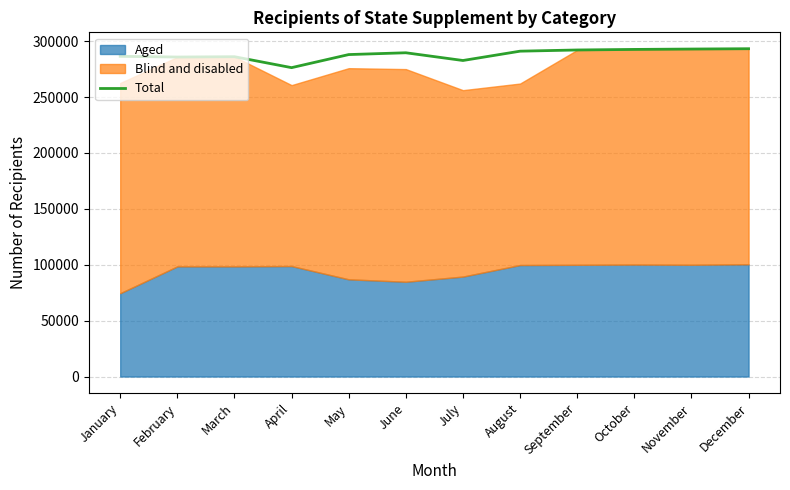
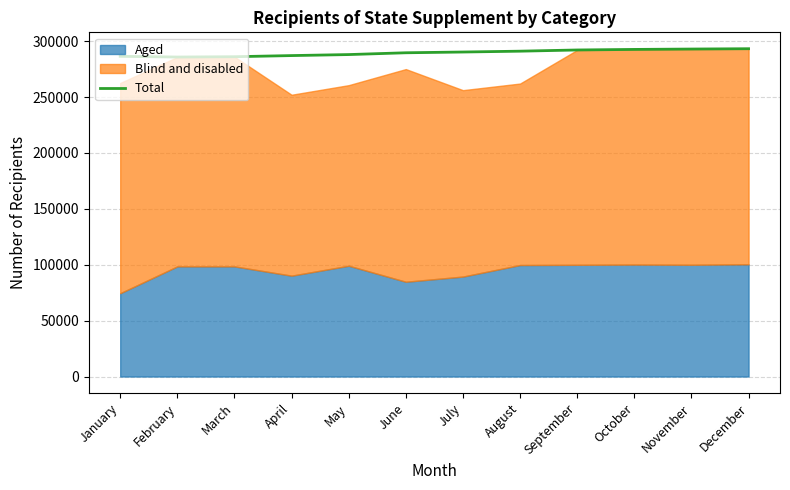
Total, April: 276000 -> 287000
Aged, April: 99000 -> 90000
Aged, May: 87000 -> 99000
Blind and disabled, May: 189000 -> 162000
Total, July: 283000 -> 290000
